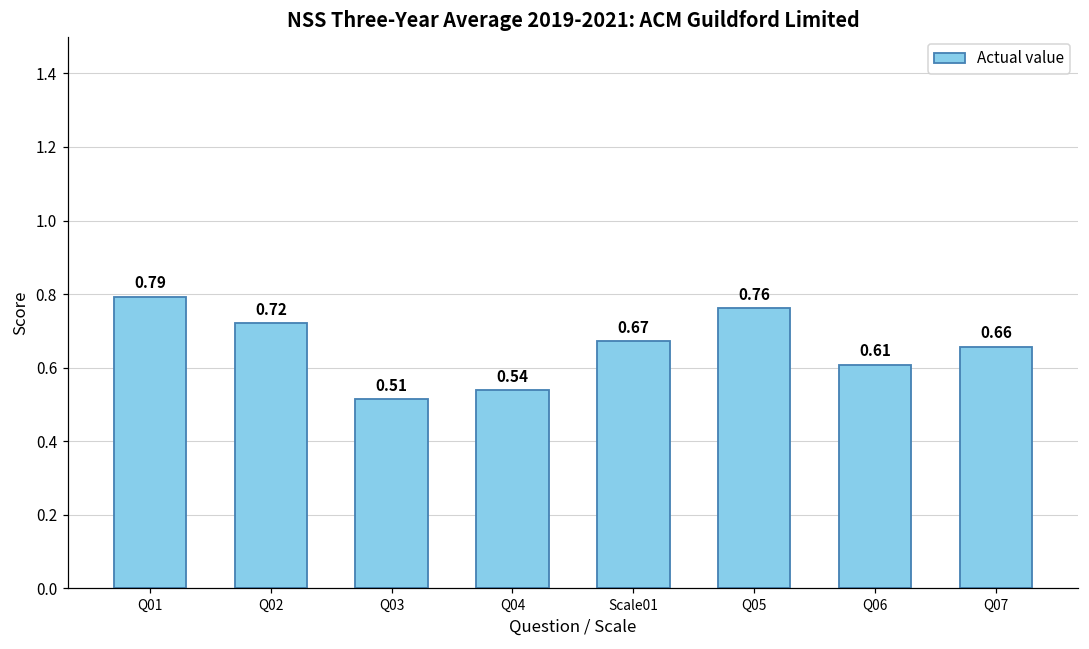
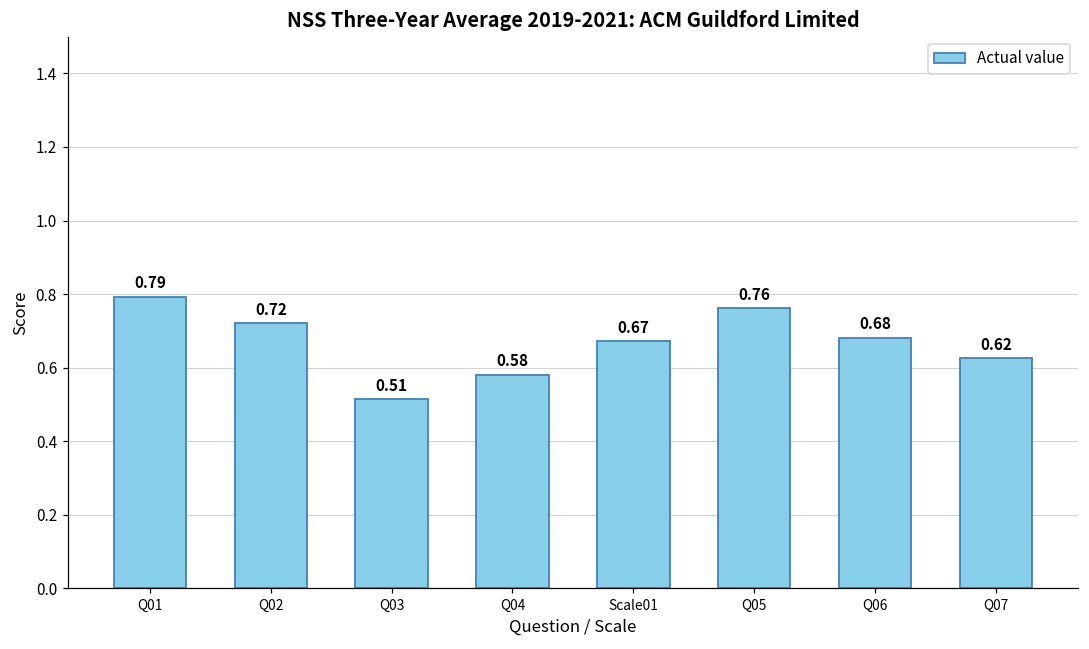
Q04: 0.54 -> 0.58
Q06: 0.61 -> 0.68
Q07: 0.66 -> 0.62
